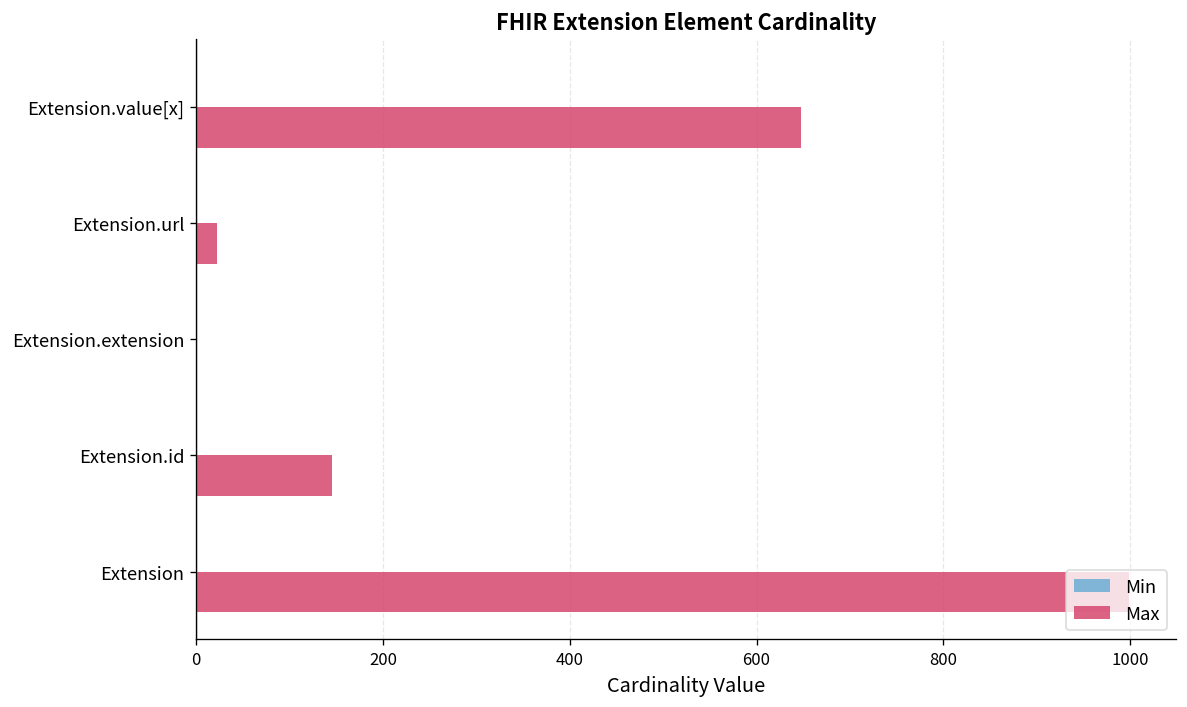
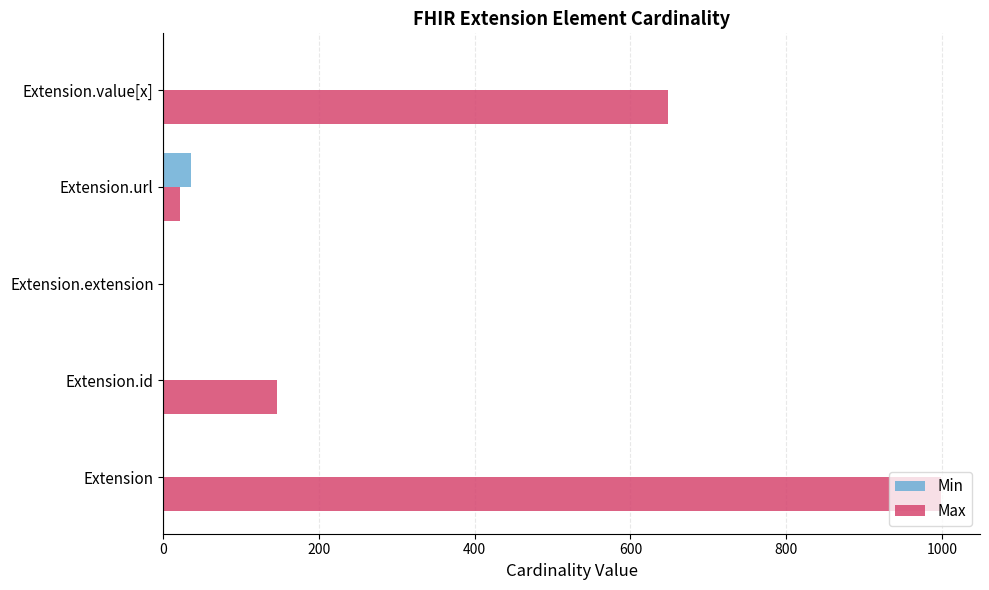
Min, Extension.url: 0 -> 40
